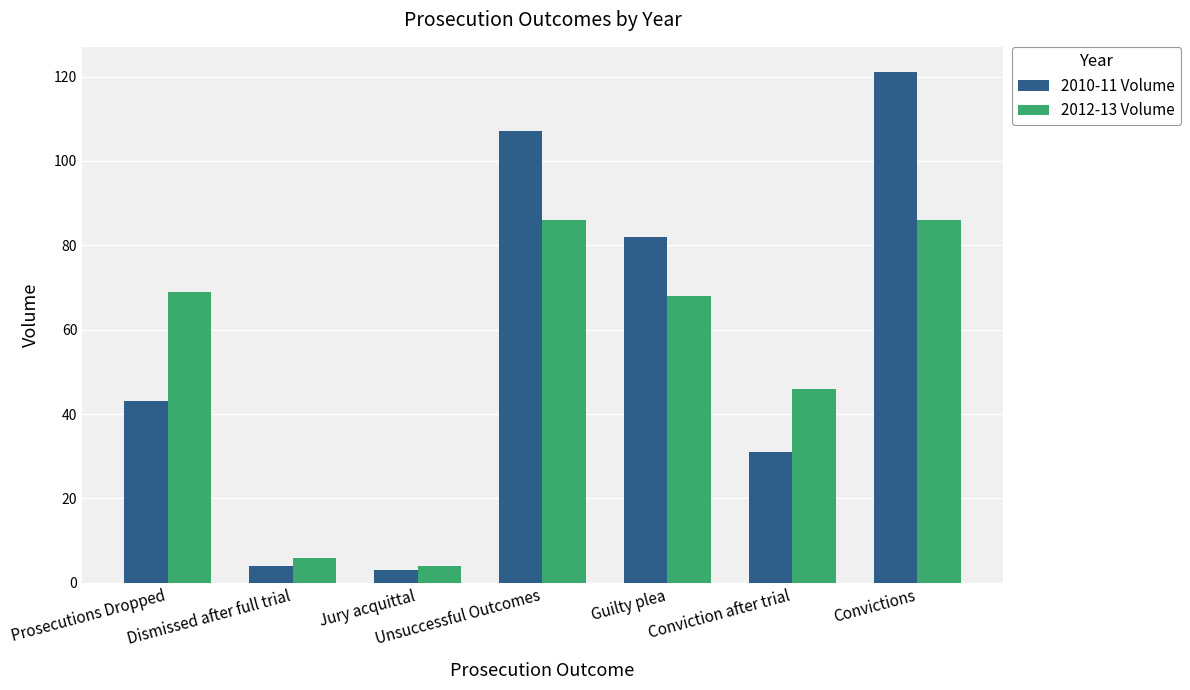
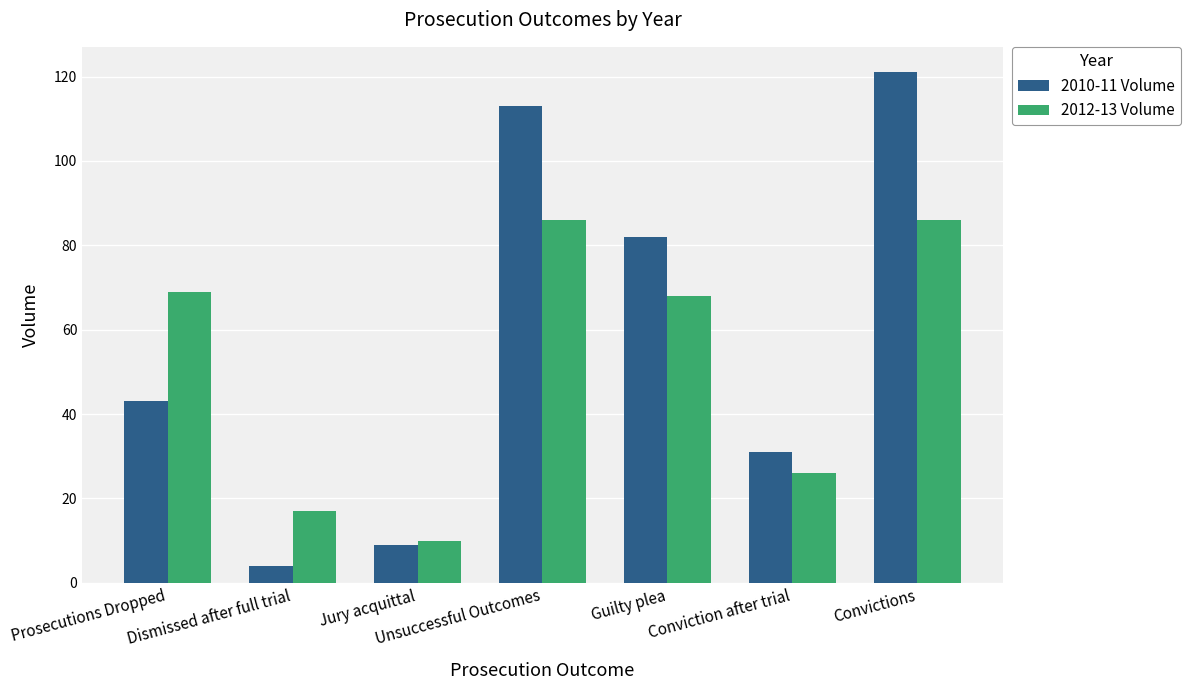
2012-13 Volume, Dismissed after full trial: 6 -> 17
2010-11 Volume, Jury acquittal: 3 -> 9
2012-13 Volume, Jury acquittal: 4 -> 10
2010-11 Volume, Unsuccessful Outcomes: 107 -> 113
2012-13 Volume, Conviction after trial: 46 -> 26
